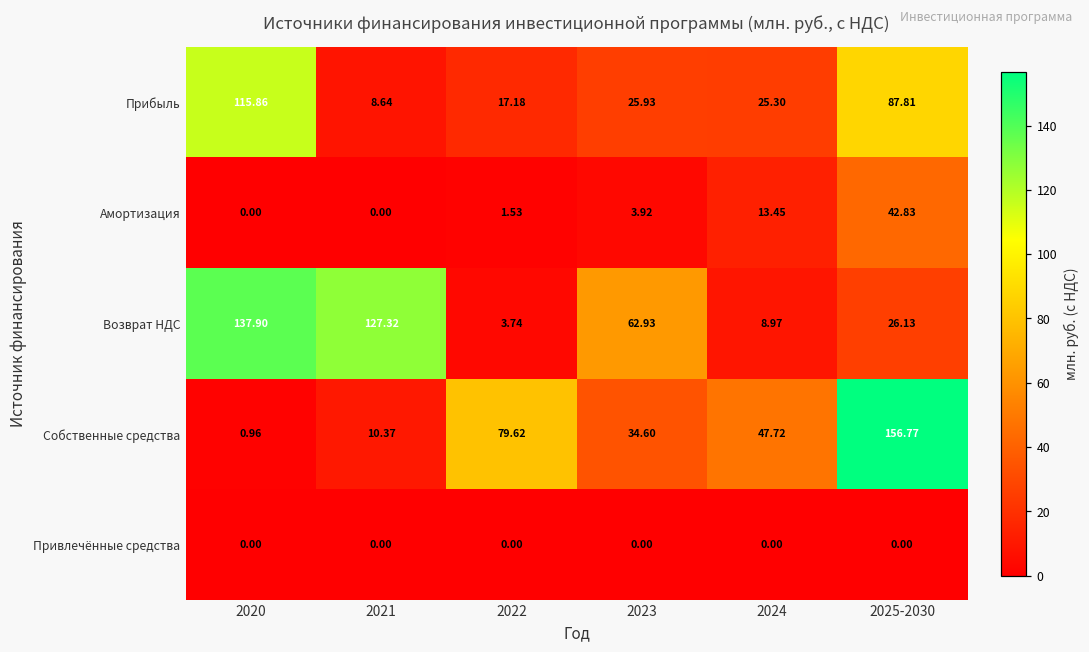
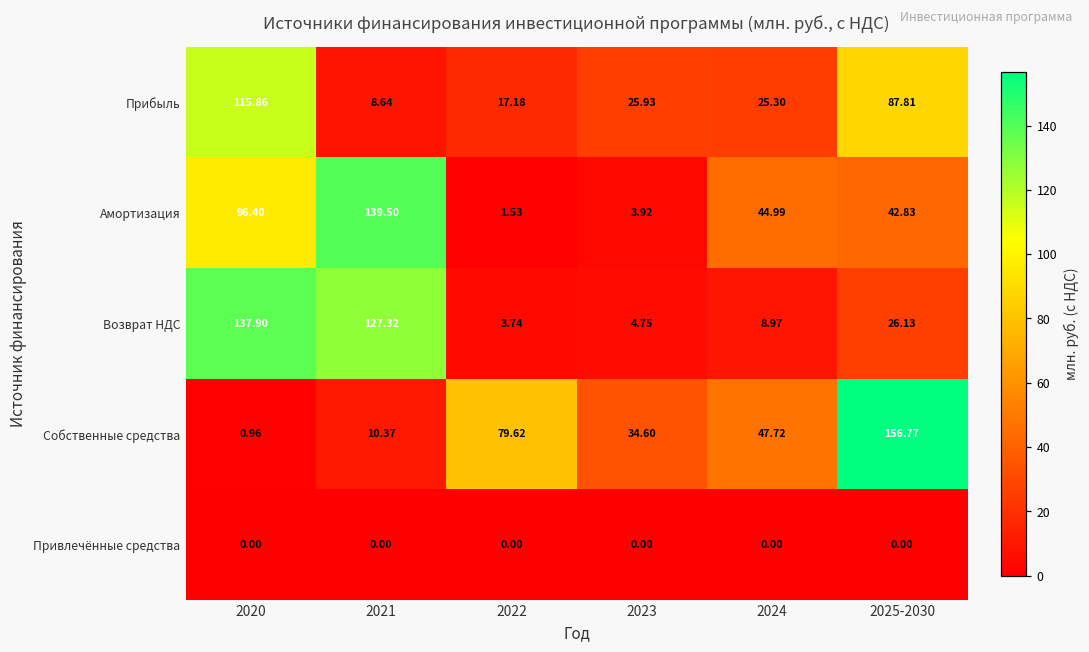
Амортизация, 2020: 0.00 -> 96.40
Амортизация, 2021: 0.00 -> 139.50
Амортизация, 2024: 13.45 -> 44.99
Возврат НДС, 2023: 62.93 -> 4.75
